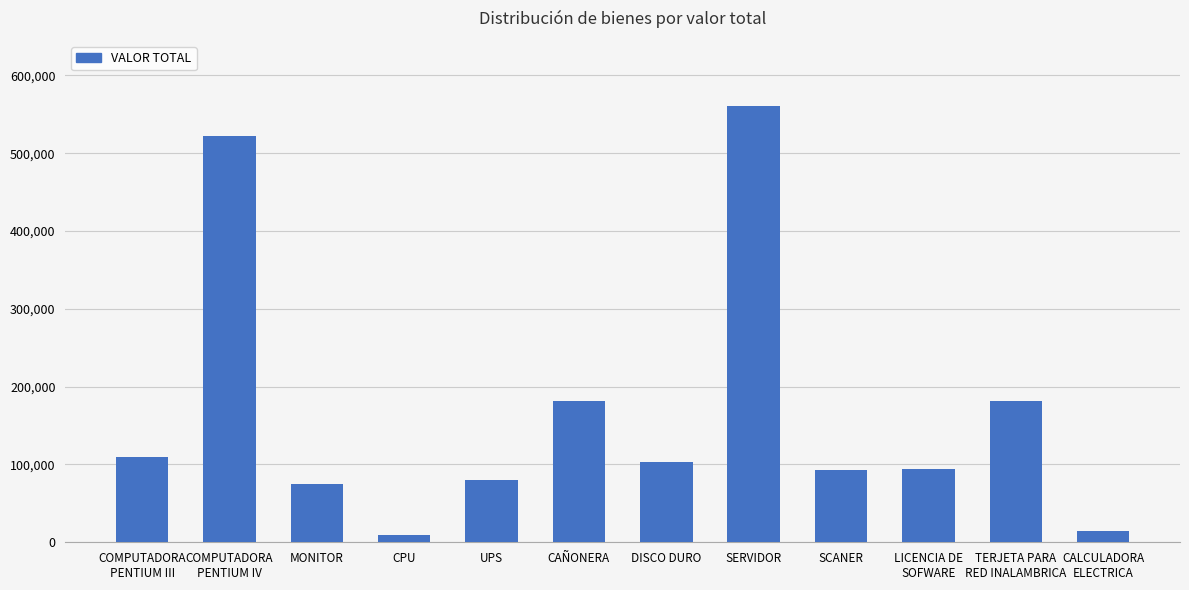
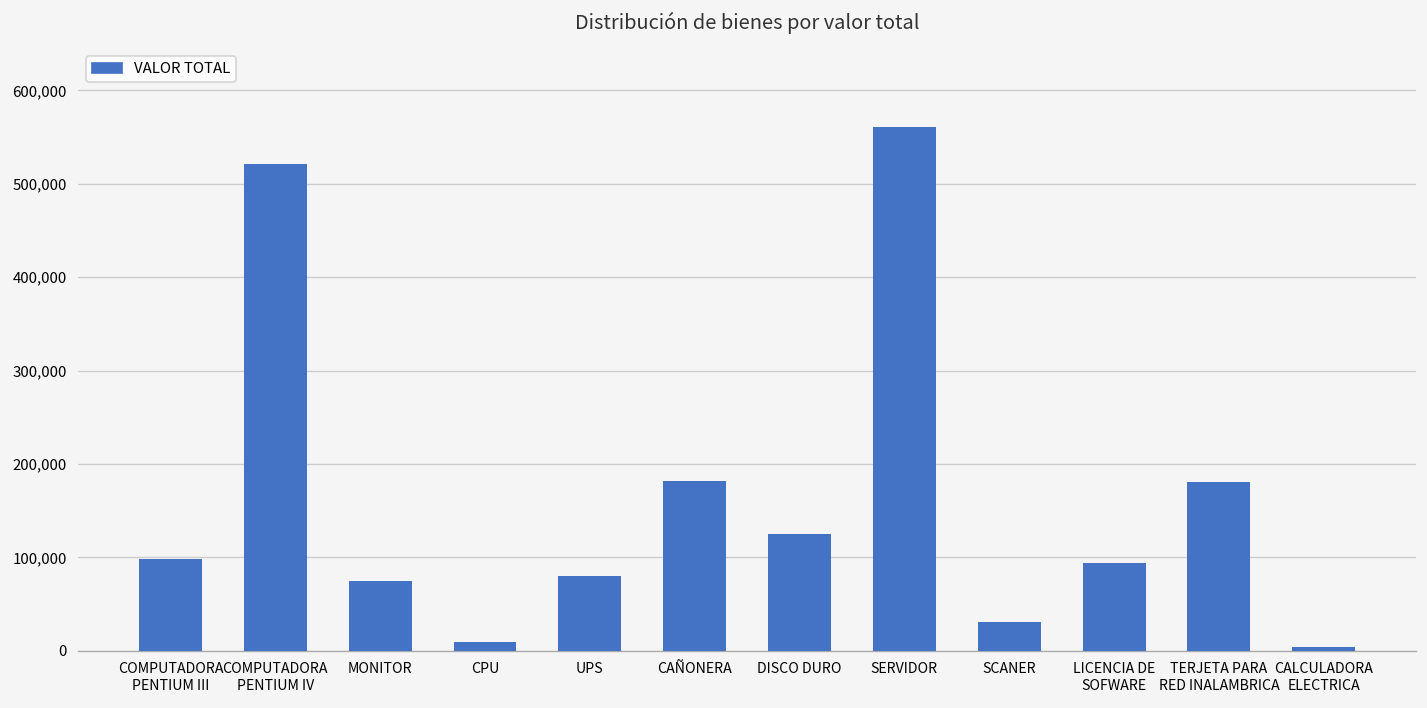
COMPUTADORA PENTIUM III: 110,000 -> 100,000
DISCO DURO: 100,000 -> 120,000
SCANER: 90,000 -> 30,000
CALCULADORA ELECTRICA: 20,000 -> 0
